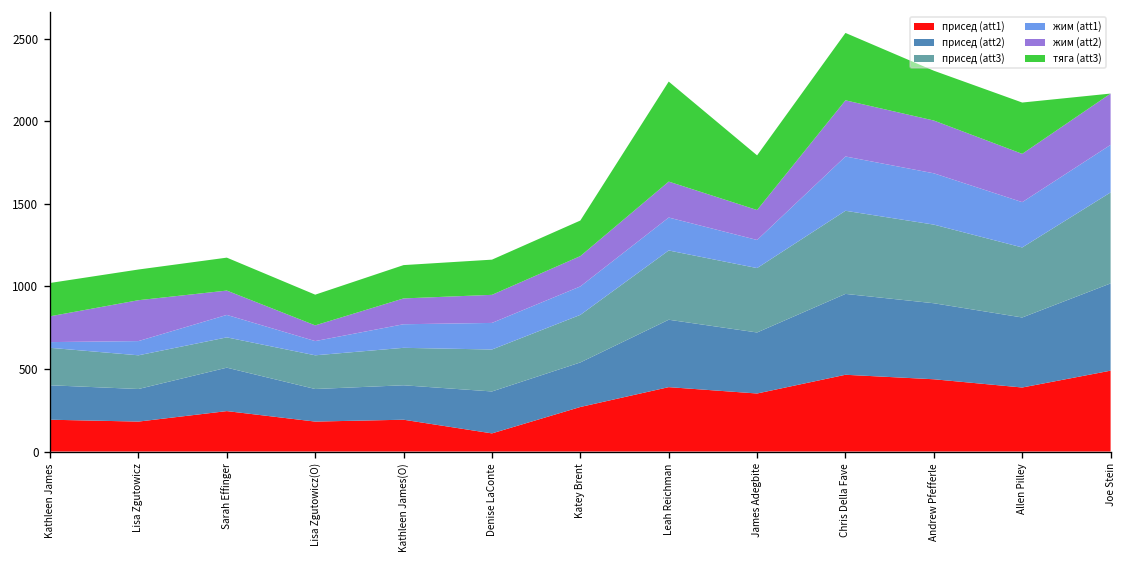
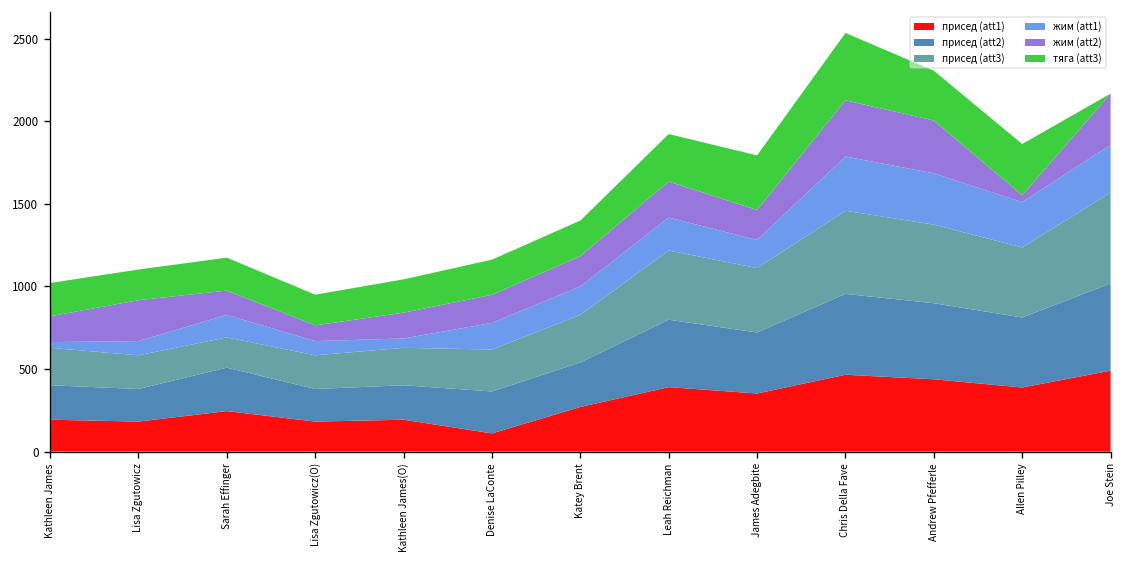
жим (att1), Kathleen James(O): 140 -> 60
тяга (att3), Leah Reichman: 610 -> 290
жим (att2), Allen Pilley: 290 -> 40
